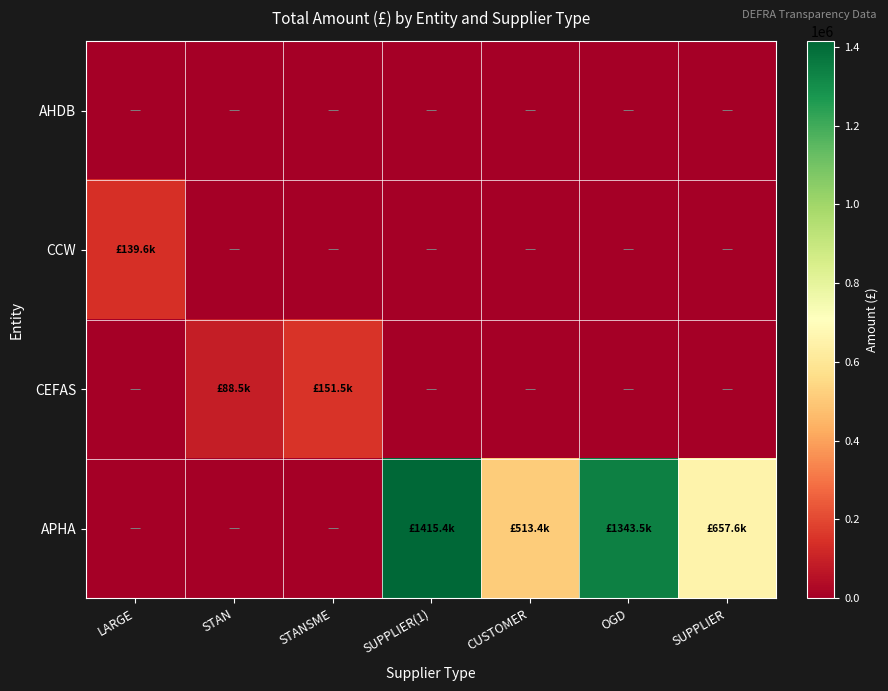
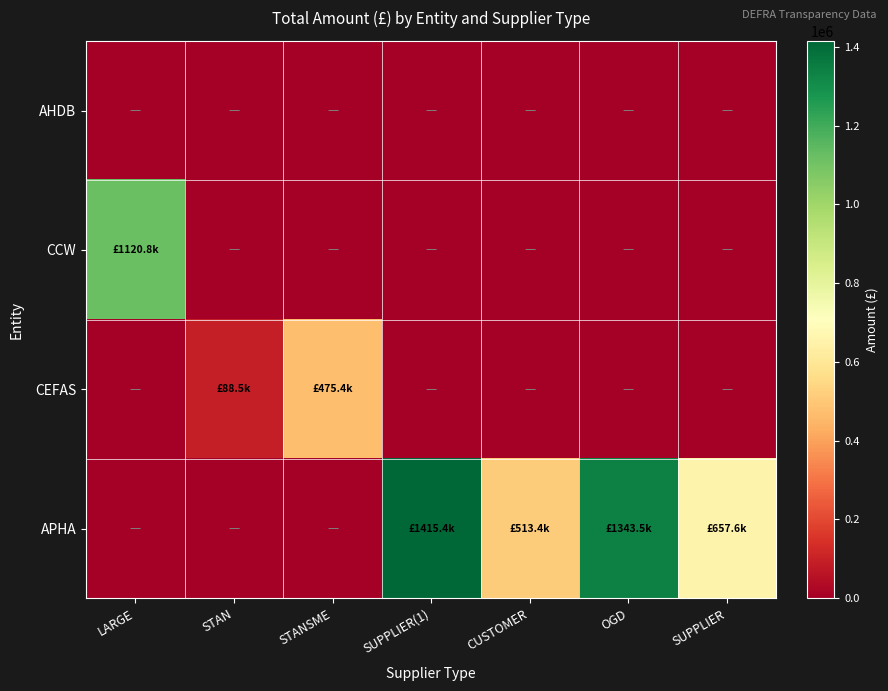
CCW, LARGE: £139.6k -> £1120.8k
CEFAS, STANSME: £151.5k -> £475.4k
